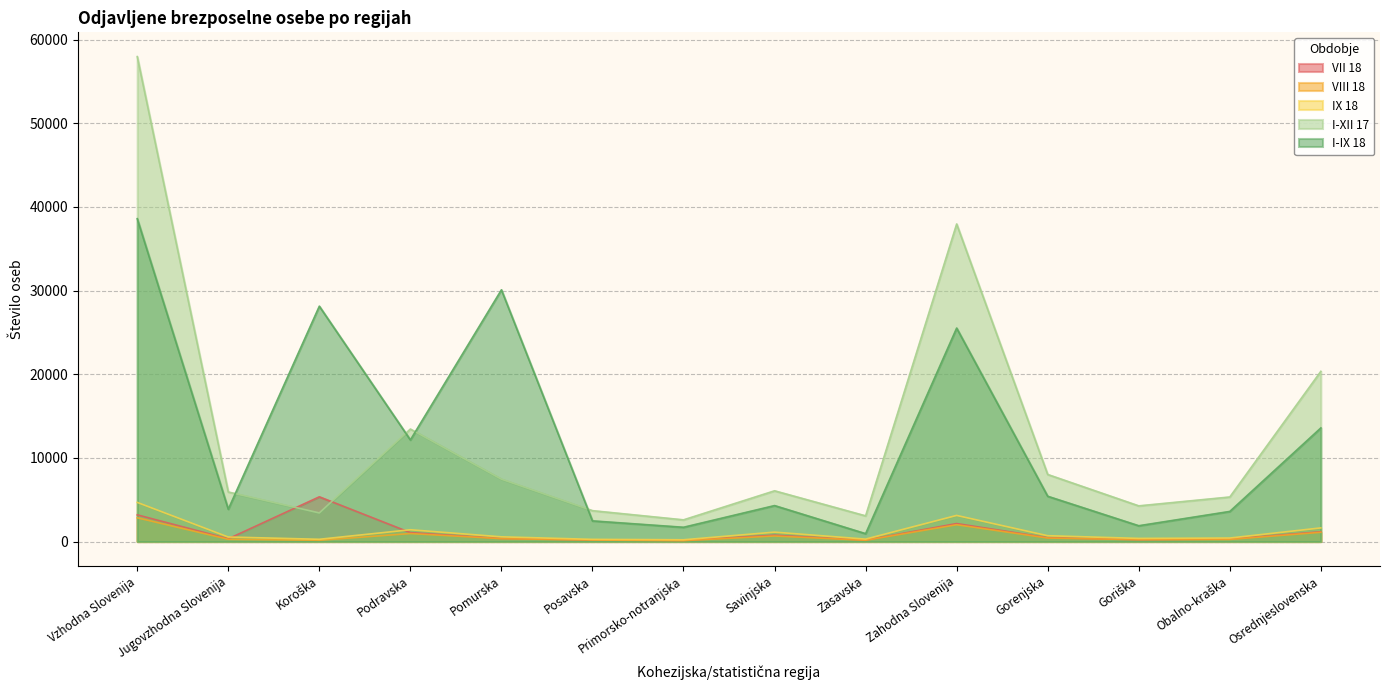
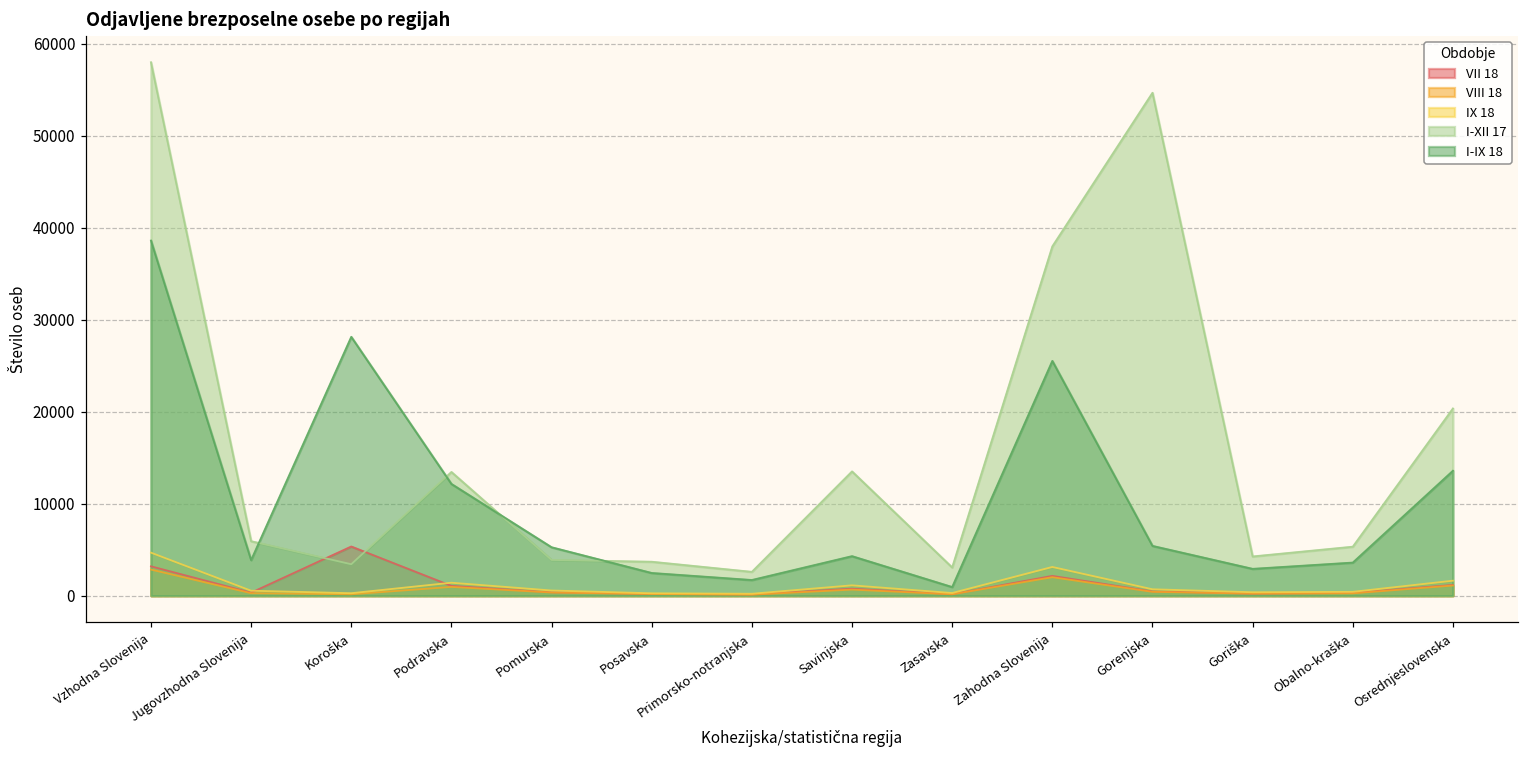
I-XII 17, Pomurska: 7000 -> 4000
I-IX 18, Pomurska: 30000 -> 5000
I-XII 17, Savinjska: 6000 -> 14000
I-XII 17, Gorenjska: 8000 -> 55000
I-IX 18, Goriška: 2000 -> 3000
